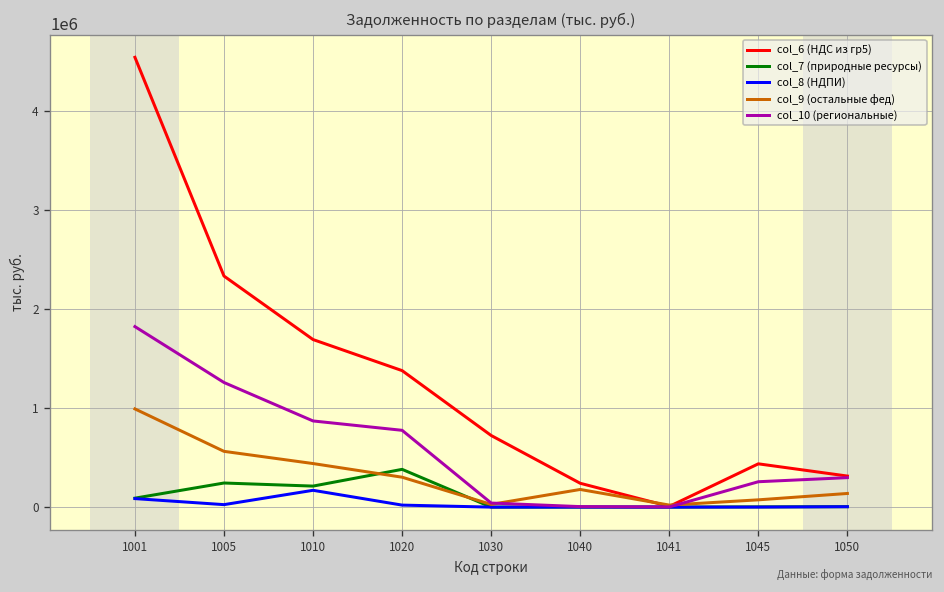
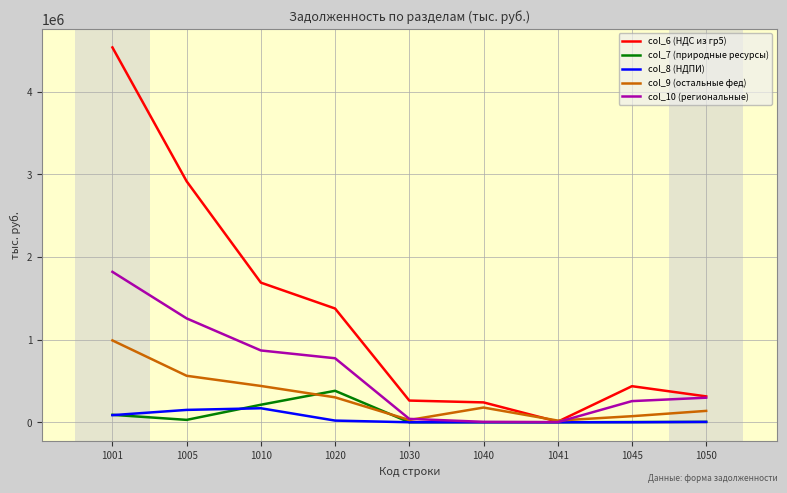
col_6 (НДС из гр5), 1005: 2300000 -> 2900000
col_7 (природные ресурсы), 1005: 200000 -> 0
col_8 (НДПИ), 1005: 0 -> 100000
col_6 (НДС из гр5), 1030: 700000 -> 300000
